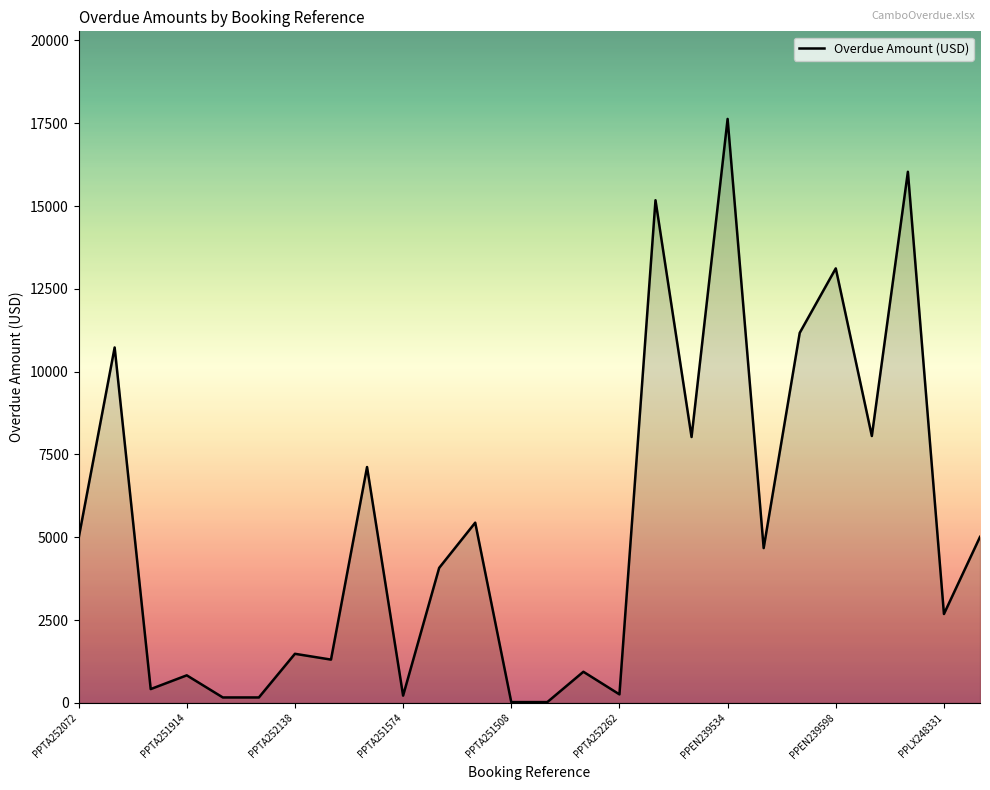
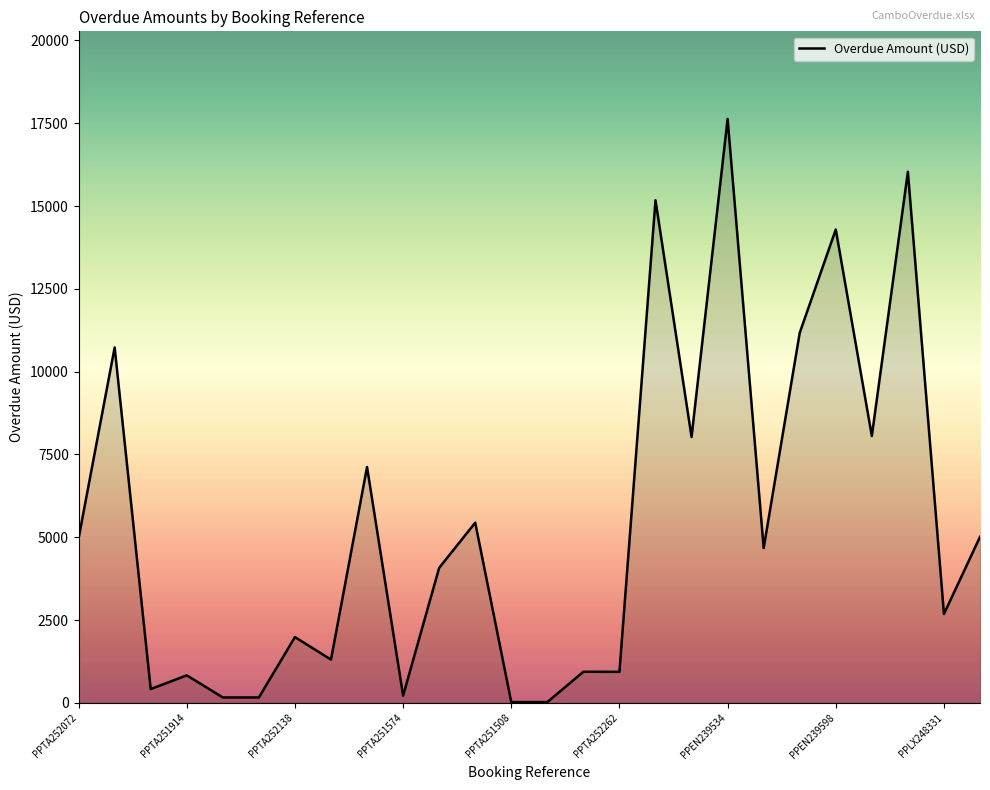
PPTA252138: 1500 -> 2000
PPTA252262: 300 -> 900
PPEN239598: 13100 -> 14300
